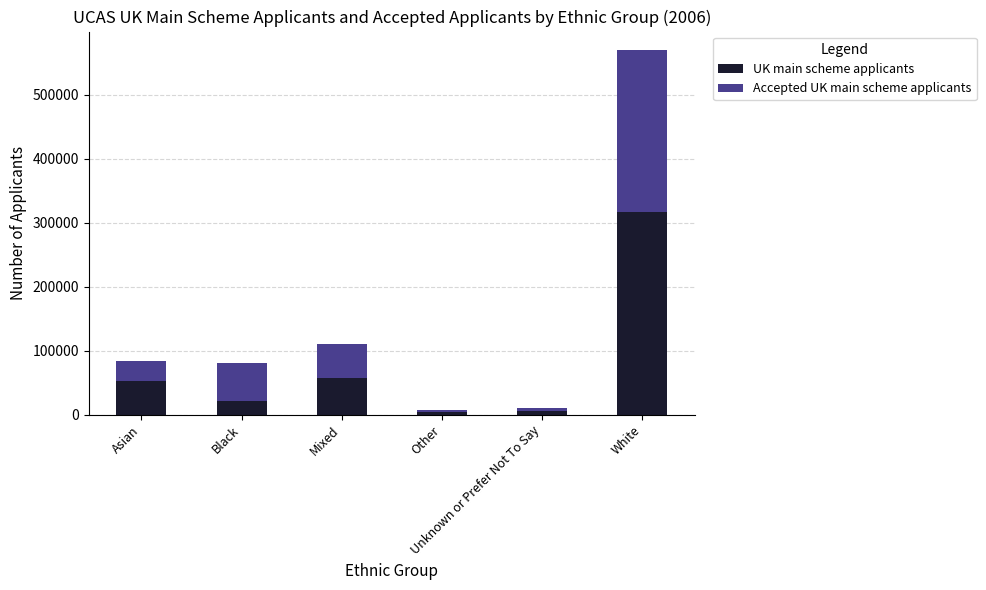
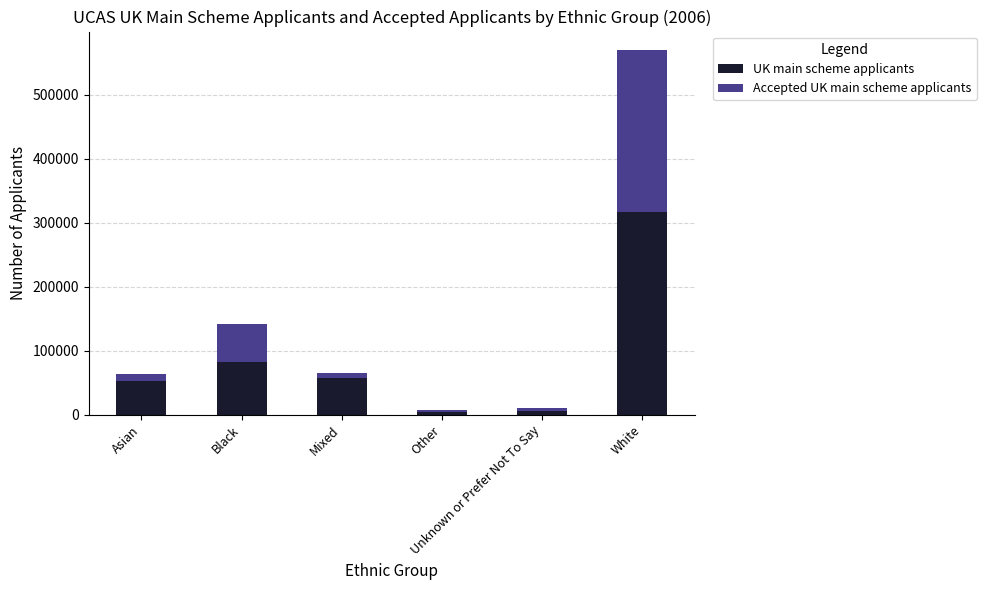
Accepted UK main scheme applicants, Asian: 30000 -> 10000
UK main scheme applicants, Black: 20000 -> 80000
Accepted UK main scheme applicants, Mixed: 50000 -> 10000
